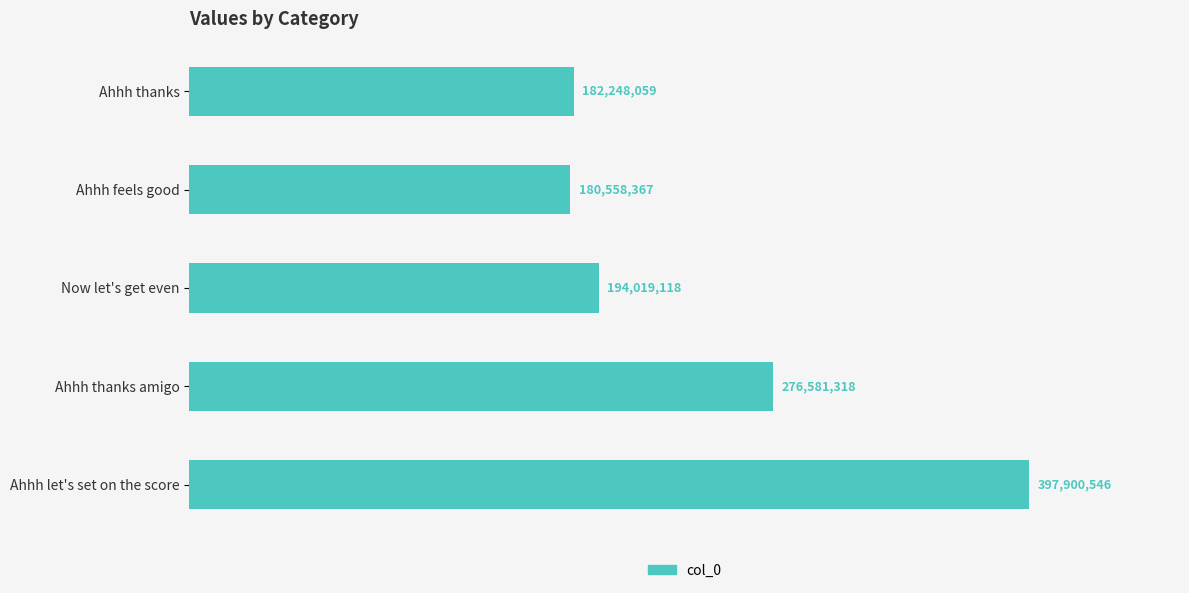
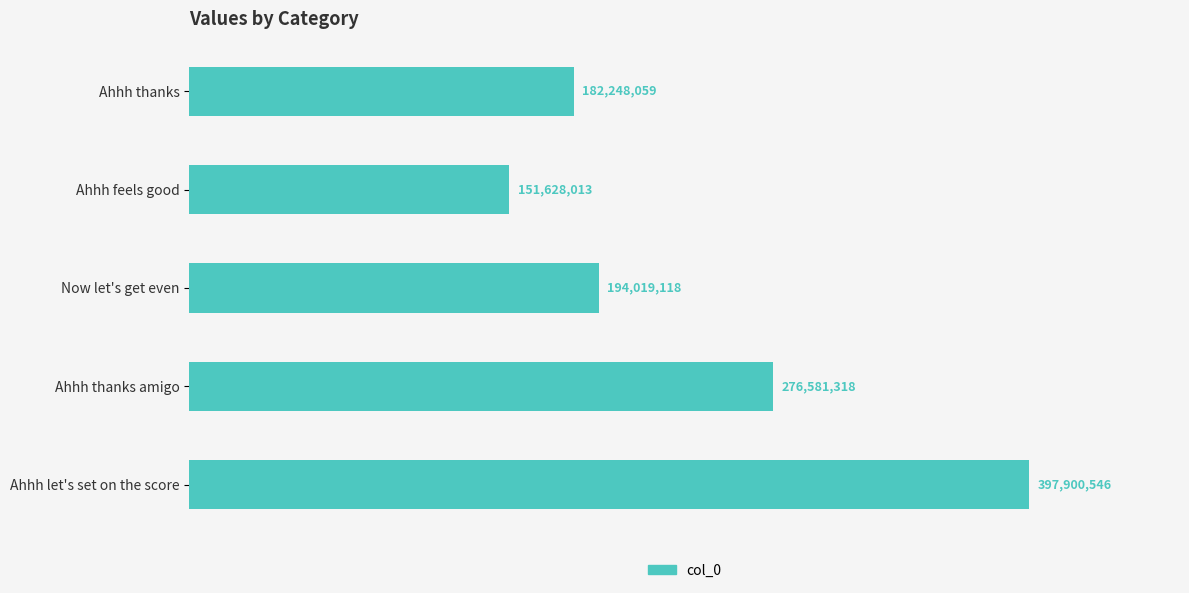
Ahhh feels good: 180,558,367 -> 151,628,013
